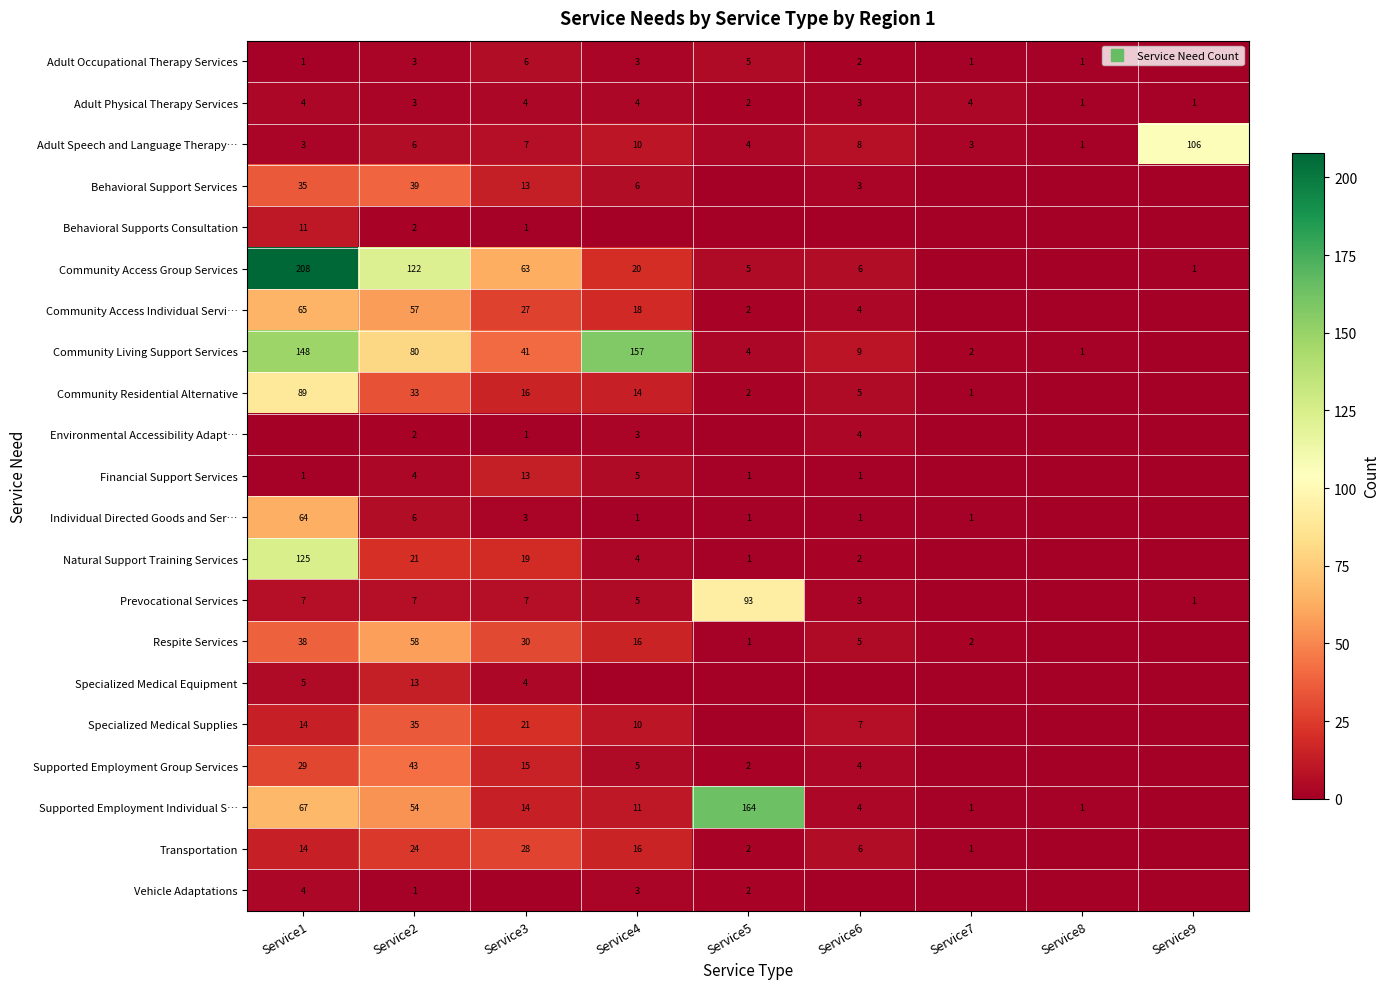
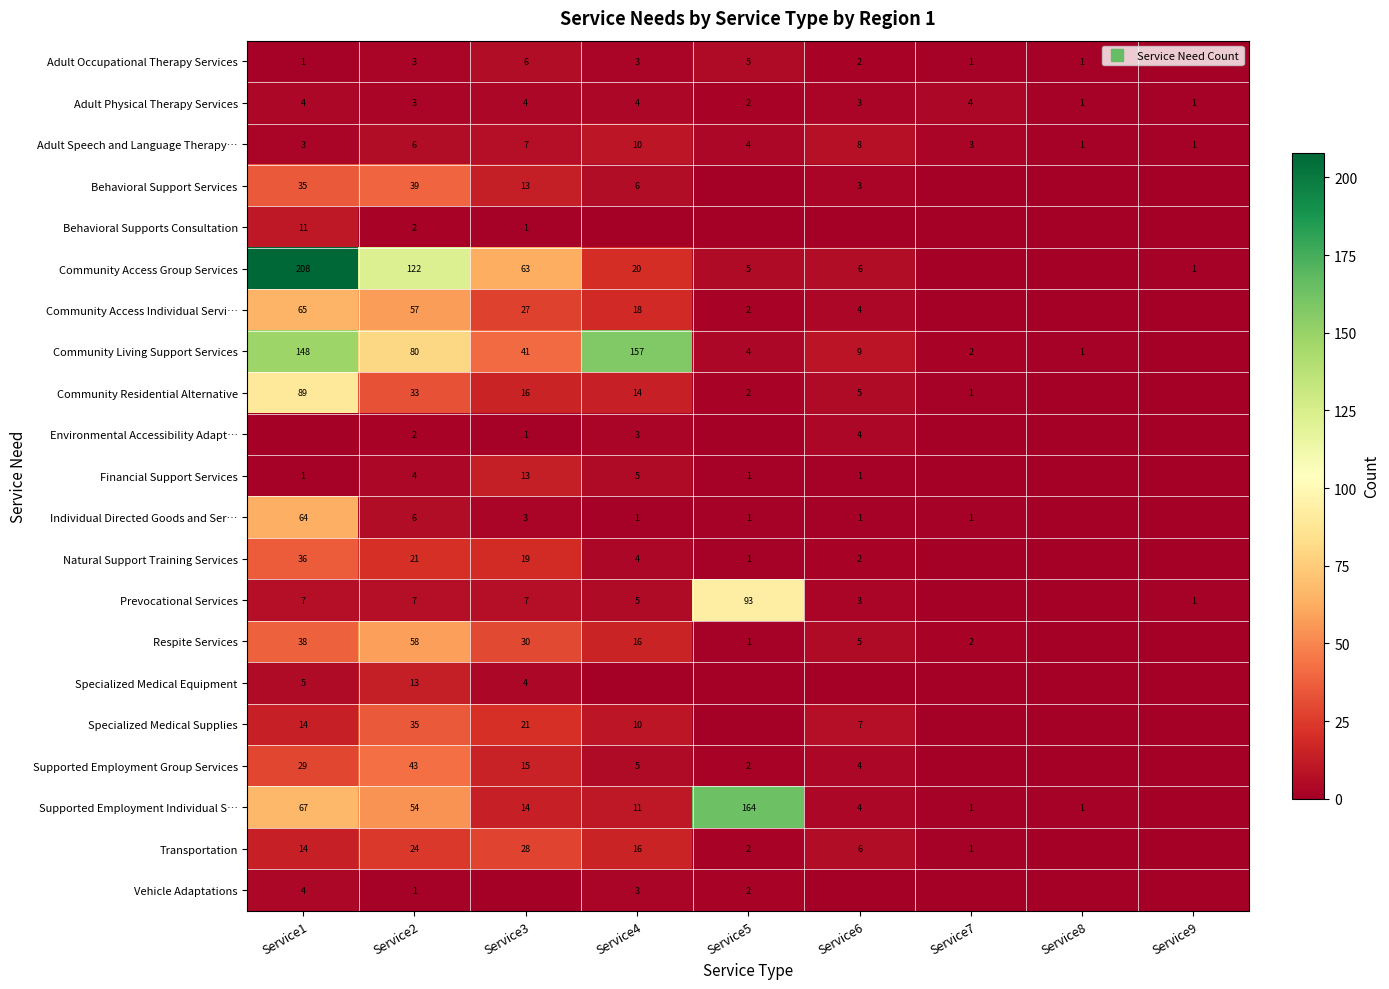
Adult Speech and Language Therapy…, Service9: 106 -> 1
Natural Support Training Services, Service1: 125 -> 36
